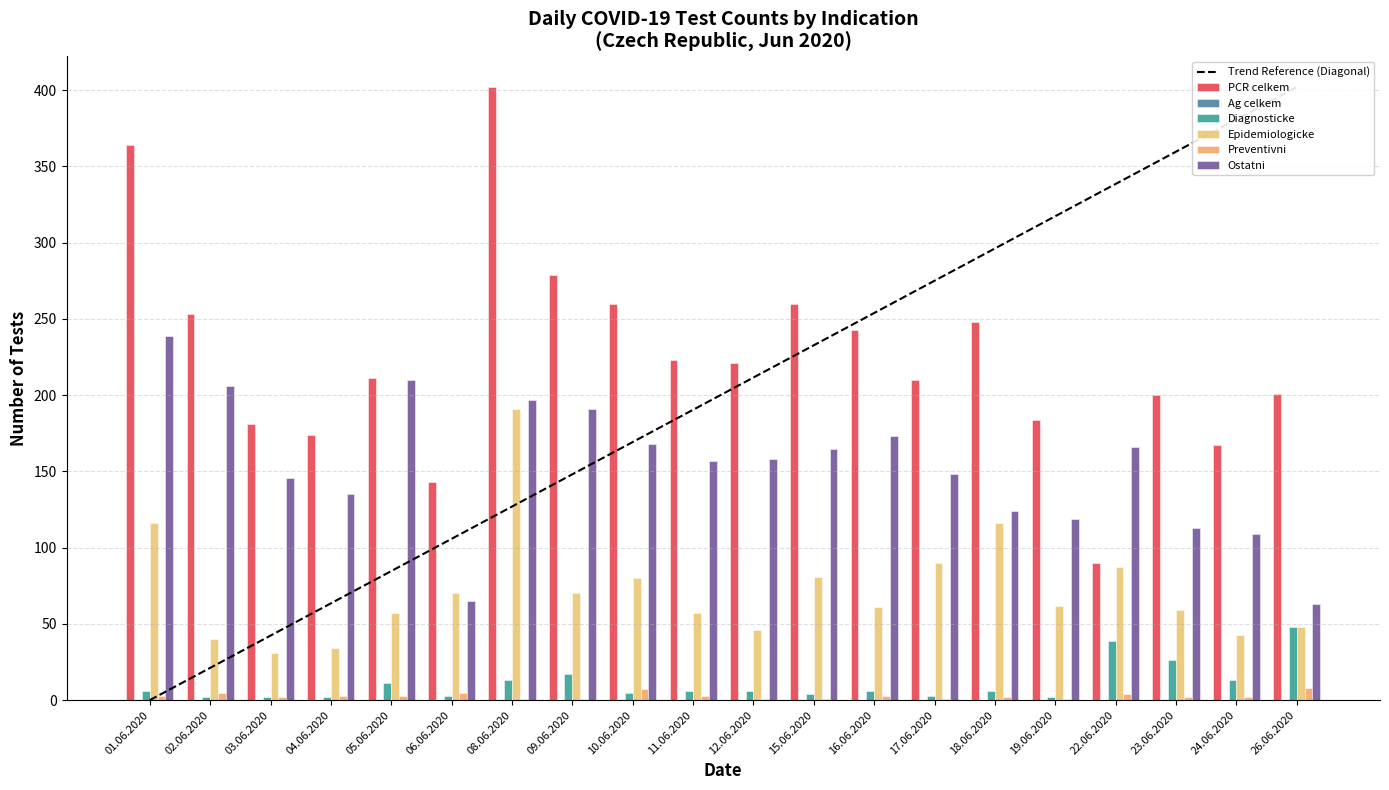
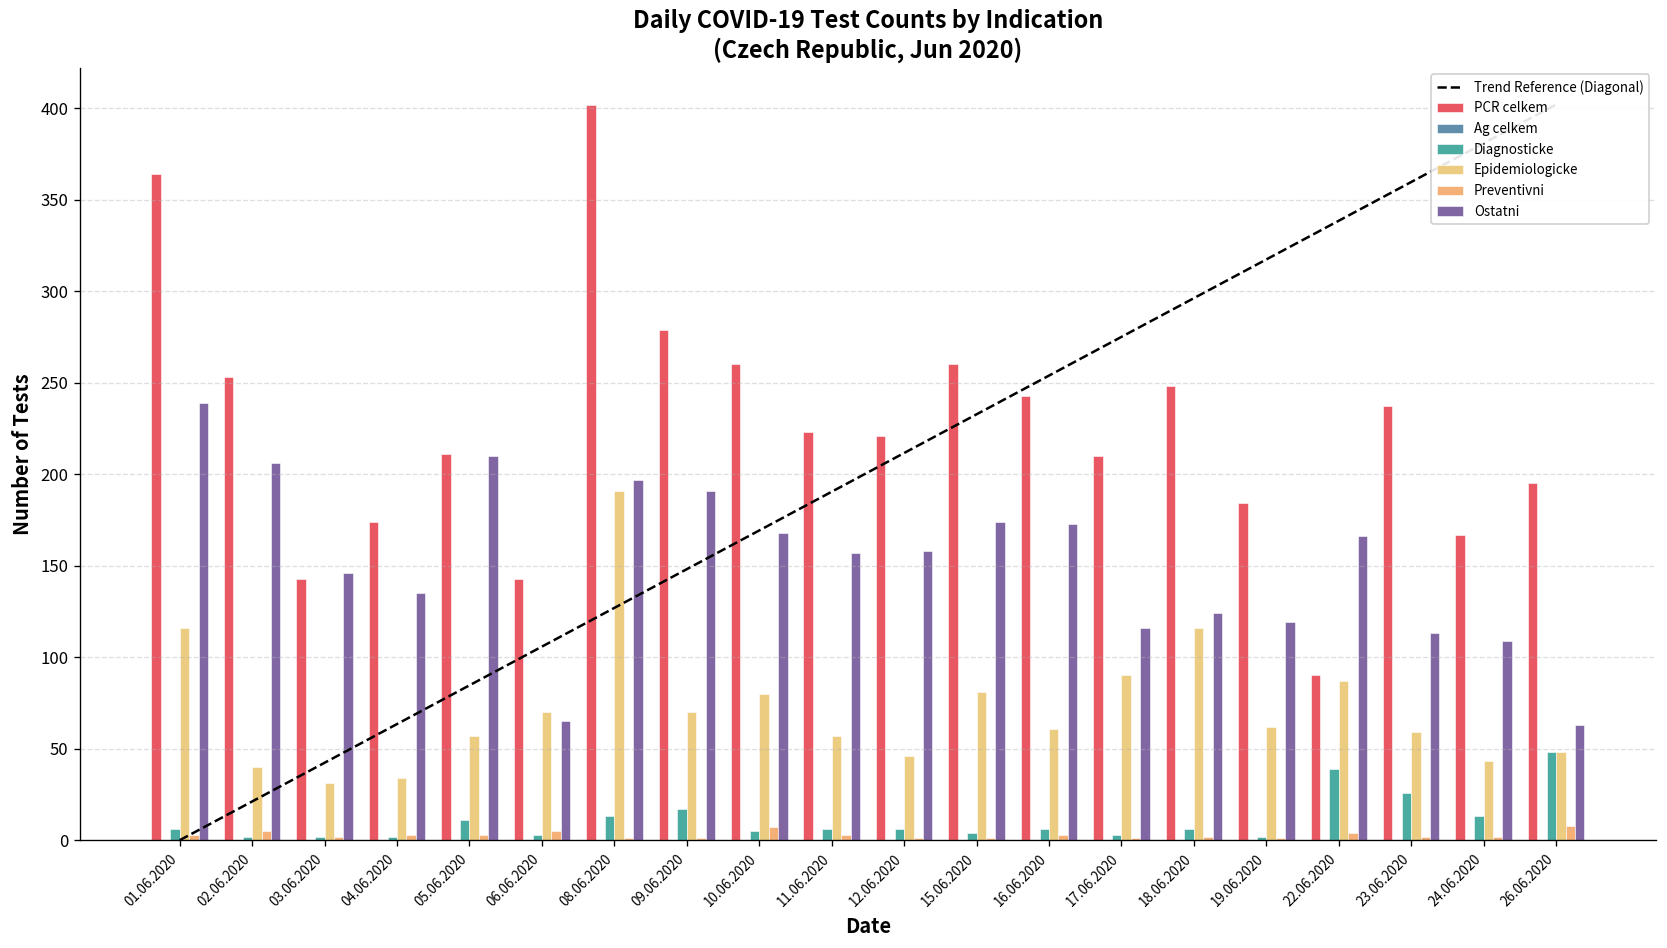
PCR celkem, 03.06.2020: 181 -> 143
Ostatni, 15.06.2020: 165 -> 174
Ostatni, 17.06.2020: 148 -> 116
PCR celkem, 23.06.2020: 200 -> 237
PCR celkem, 26.06.2020: 201 -> 195
